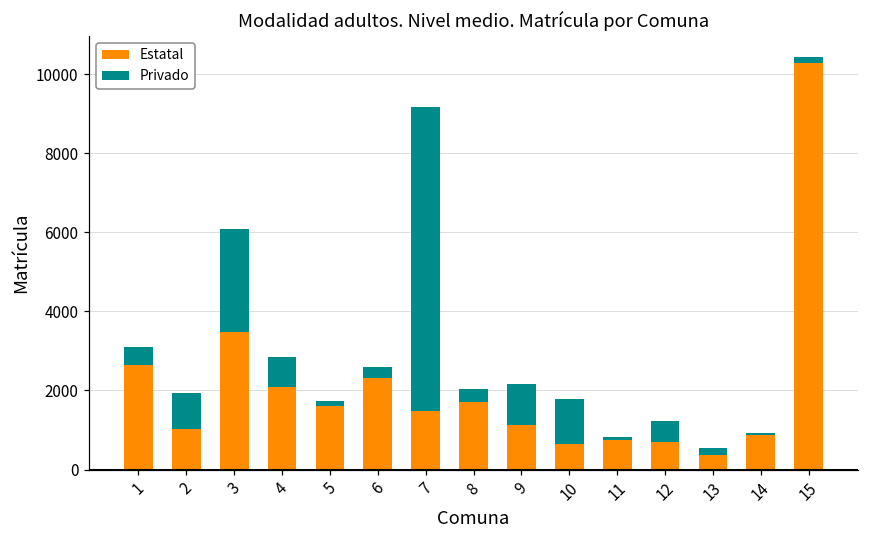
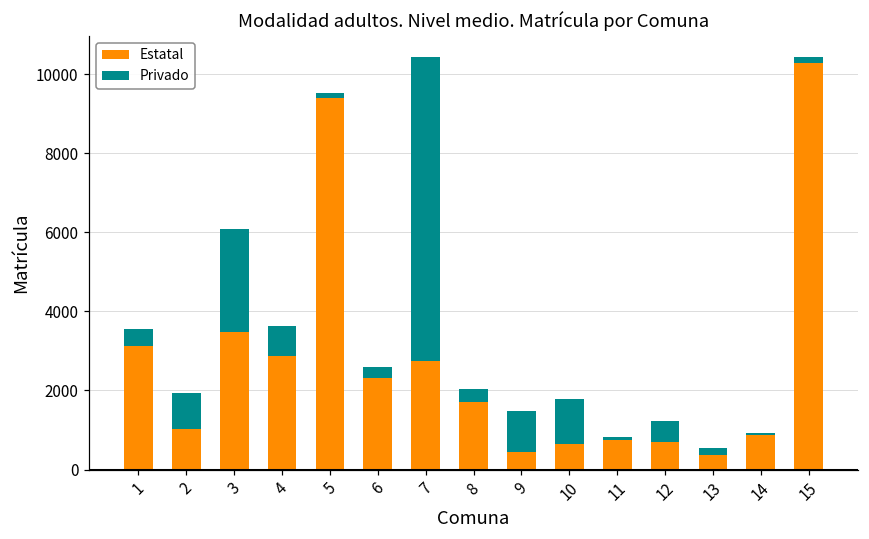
Estatal, 1: 2700 -> 3100
Estatal, 4: 2100 -> 2900
Estatal, 5: 1600 -> 9400
Estatal, 7: 1500 -> 2800
Estatal, 9: 1100 -> 500
